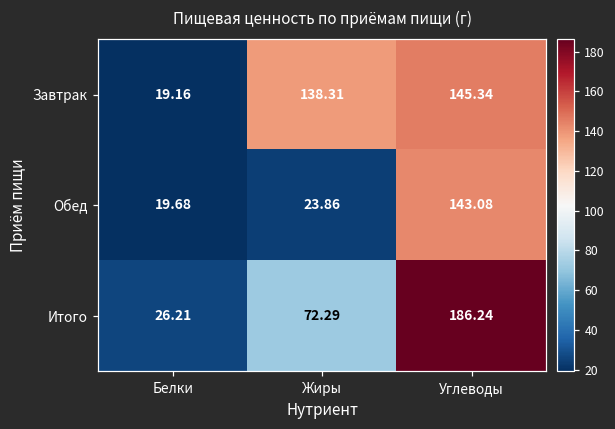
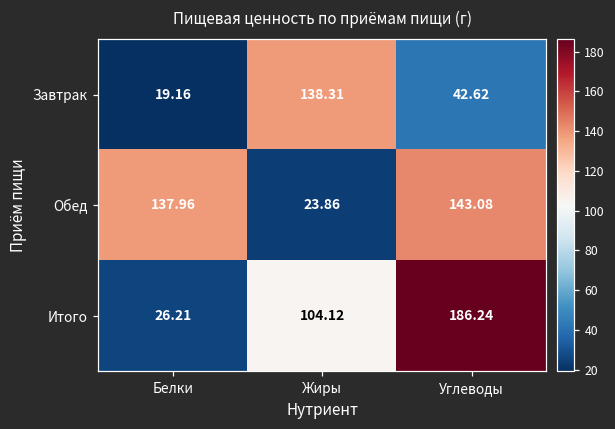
Завтрак, Углеводы: 145.34 -> 42.62
Обед, Белки: 19.68 -> 137.96
Итого, Жиры: 72.29 -> 104.12
